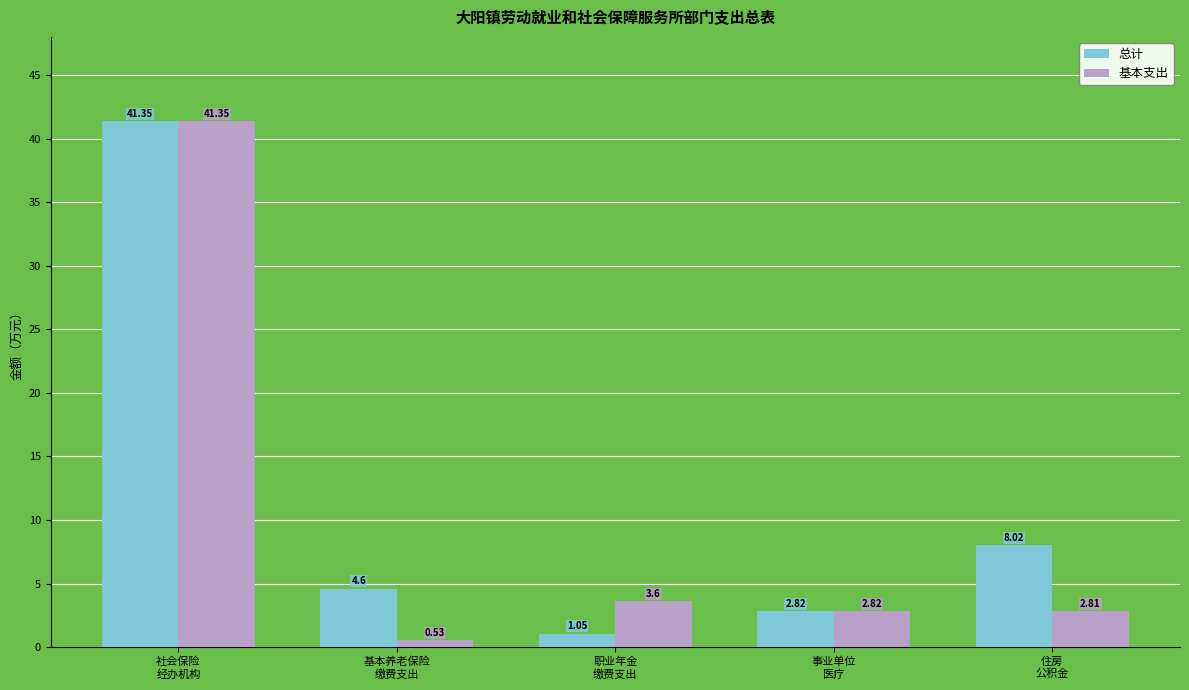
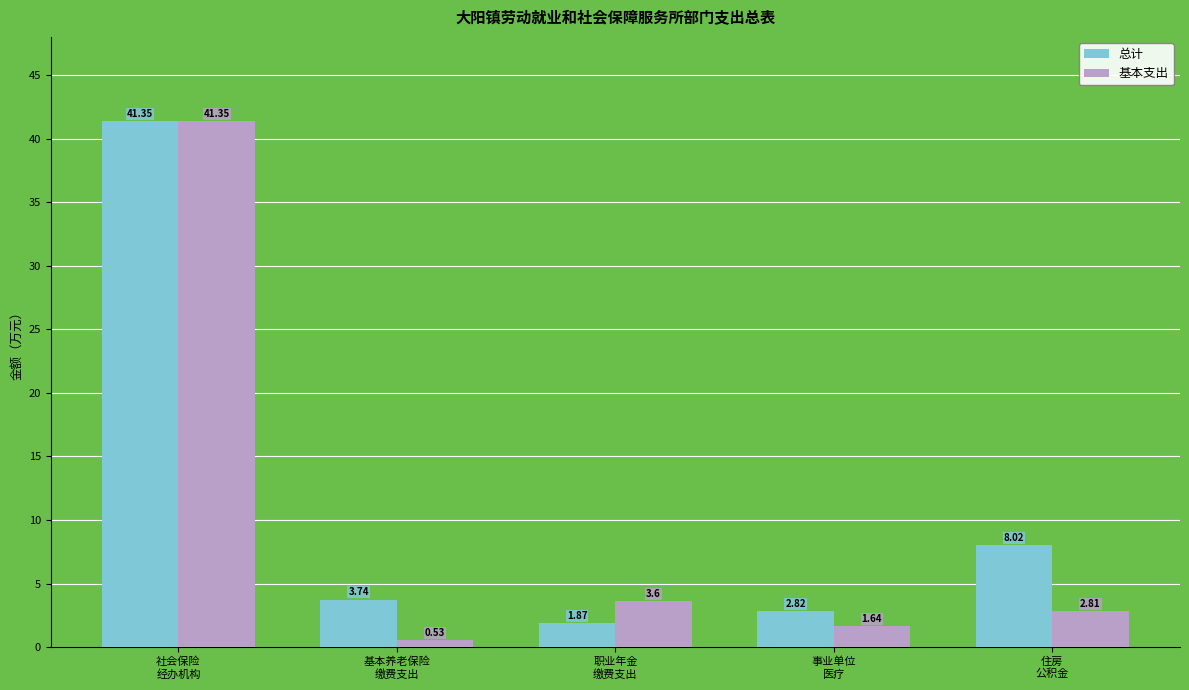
总计, 基本养老保险 缴费支出: 4.6 -> 3.74
总计, 职业年金 缴费支出: 1.05 -> 1.87
基本支出, 事业单位 医疗: 2.82 -> 1.64
